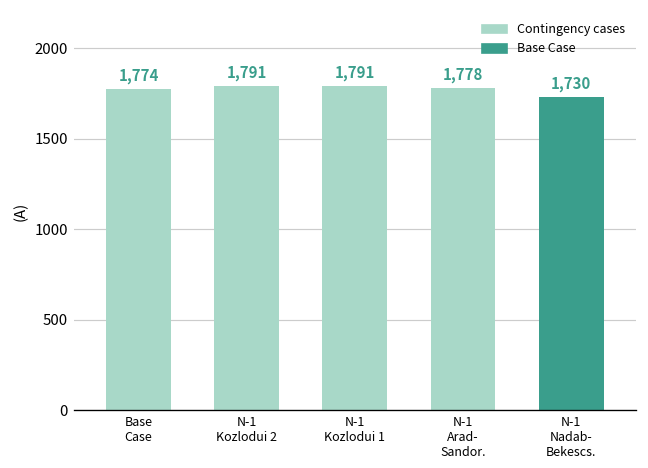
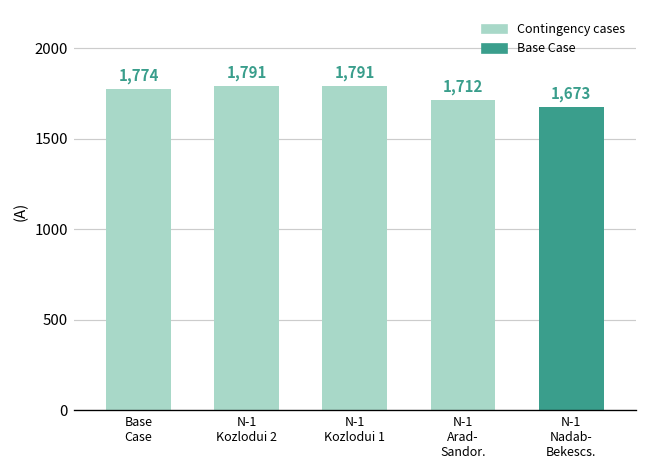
N-1 Arad- Sandor.: 1,778 -> 1,712
N-1 Nadab- Bekescs.: 1,730 -> 1,673
